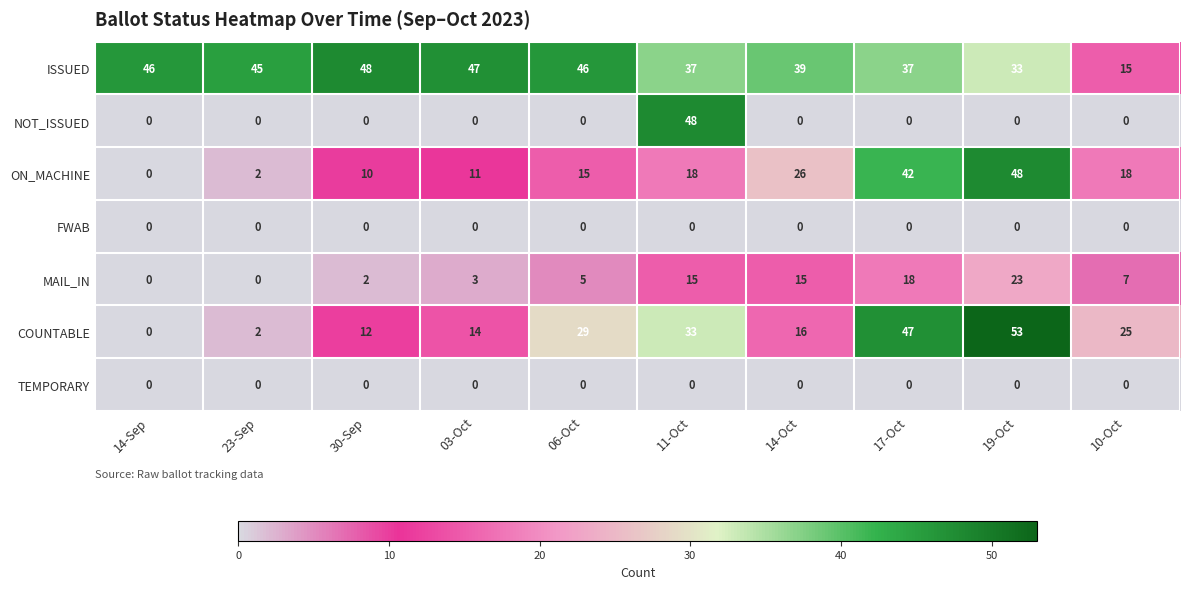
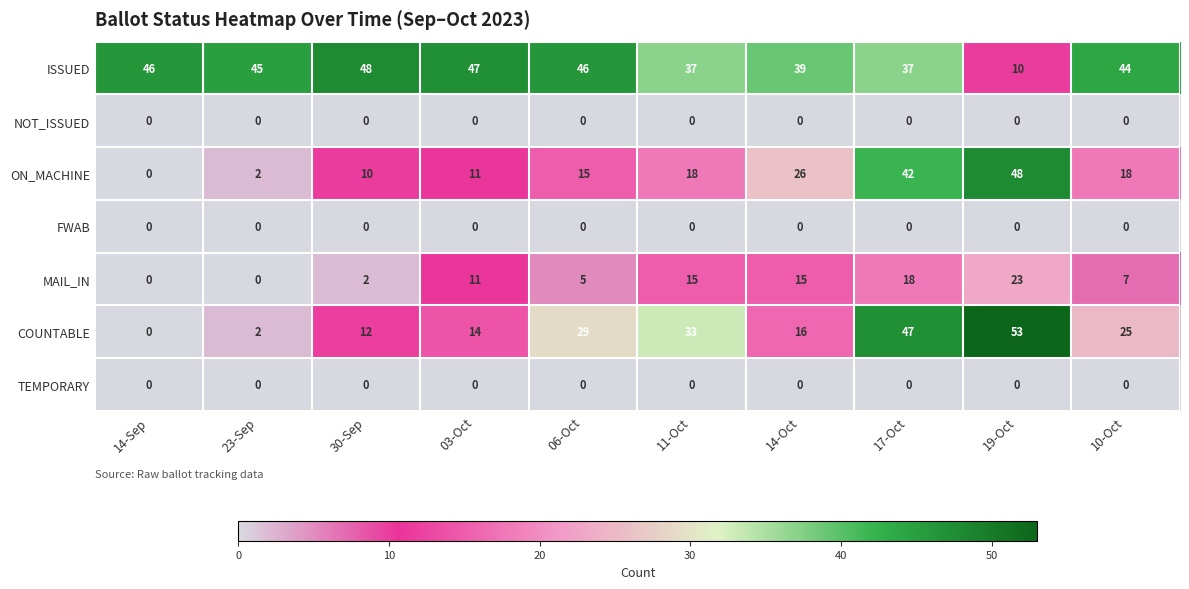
ISSUED, 19-Oct: 33 -> 10
ISSUED, 10-Oct: 15 -> 44
NOT_ISSUED, 11-Oct: 48 -> 0
MAIL_IN, 03-Oct: 3 -> 11
